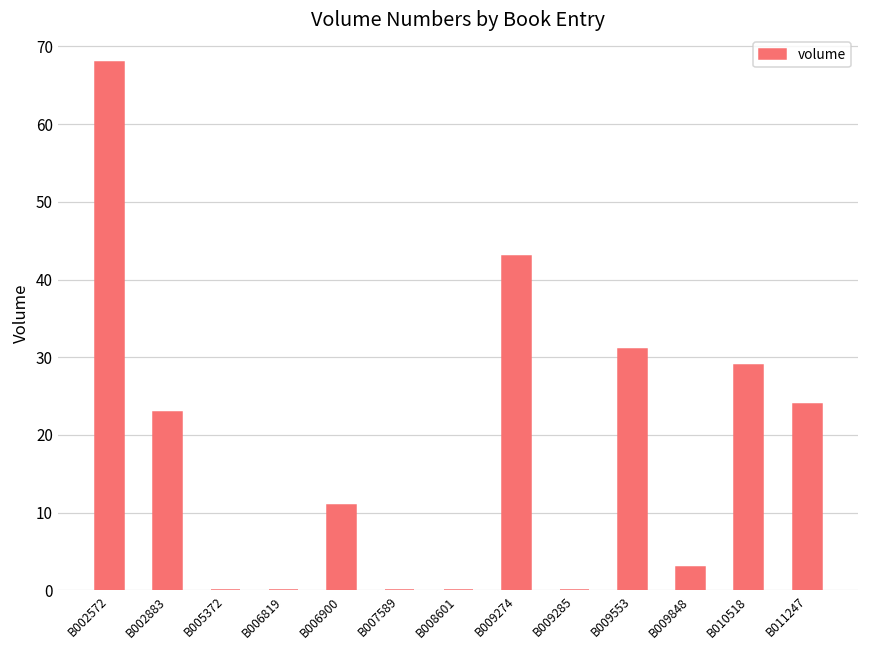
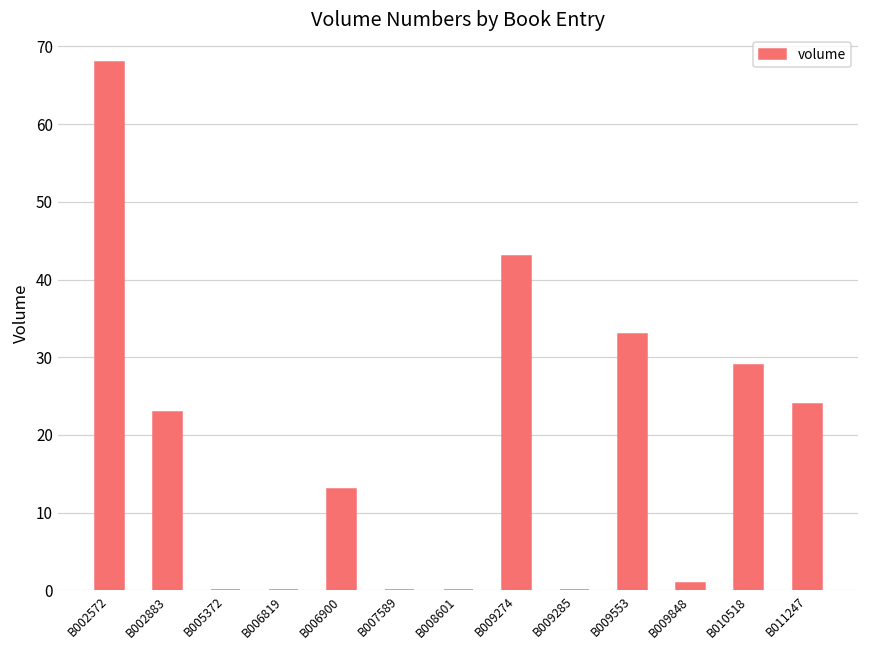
B006900: 11 -> 13
B009553: 31 -> 33
B009848: 3 -> 1
